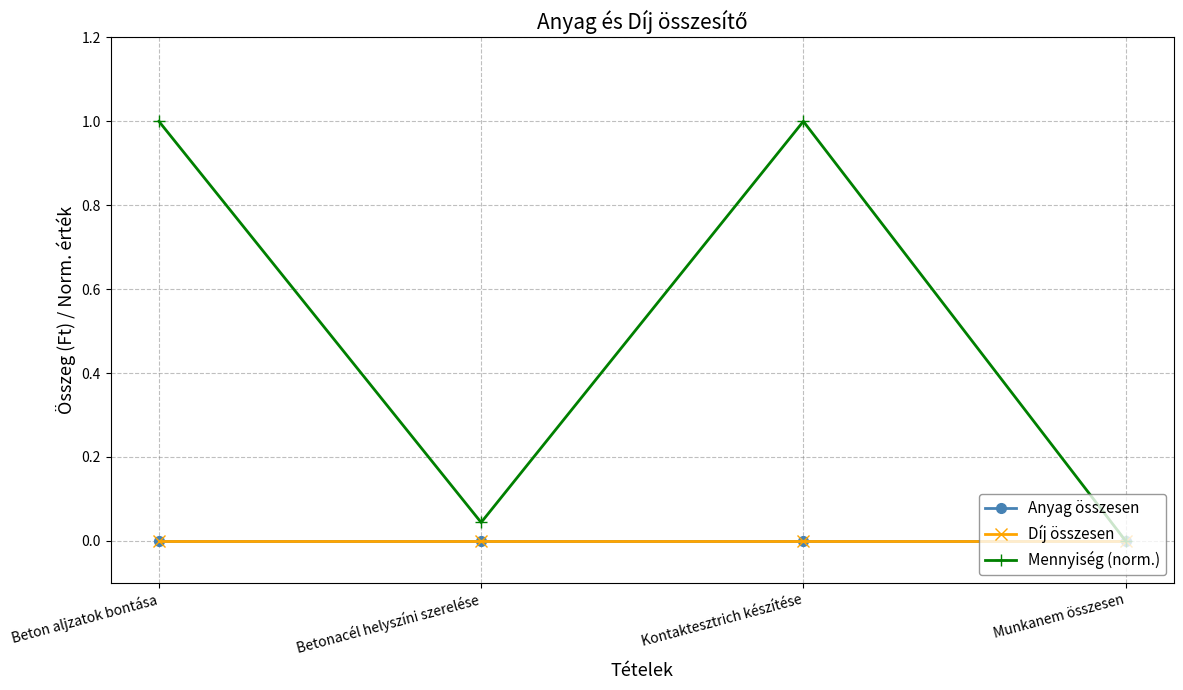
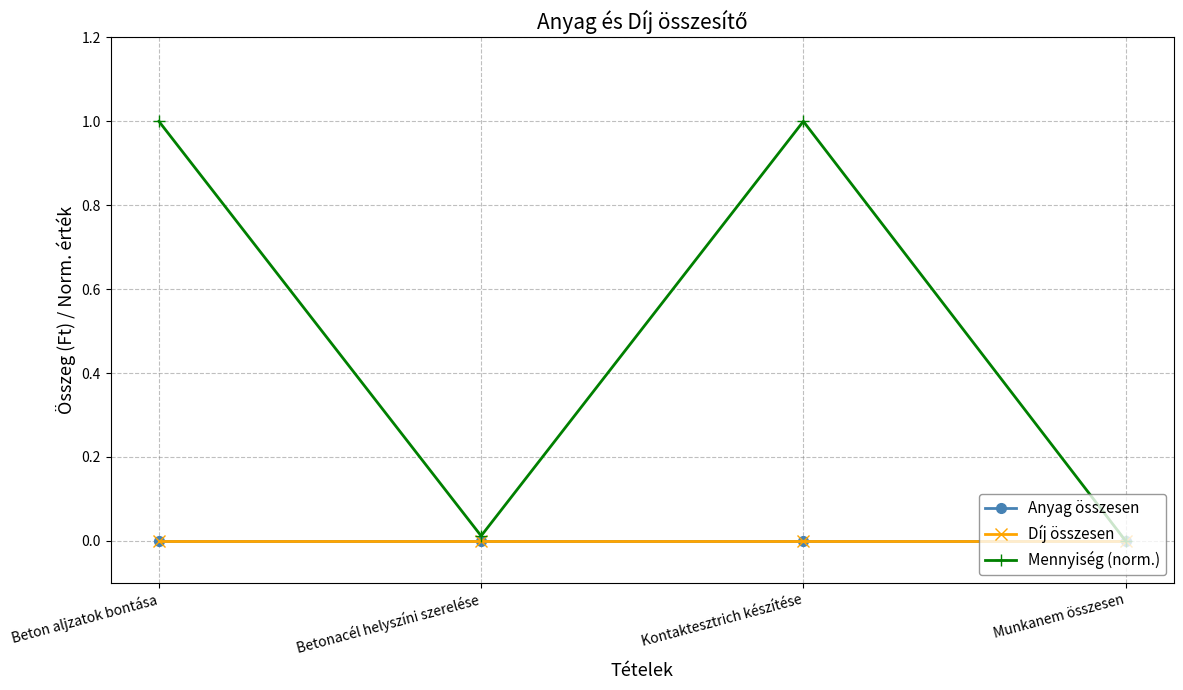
Mennyiség (norm.), Betonacél helyszíni szerelése: 0.04 -> 0.01
